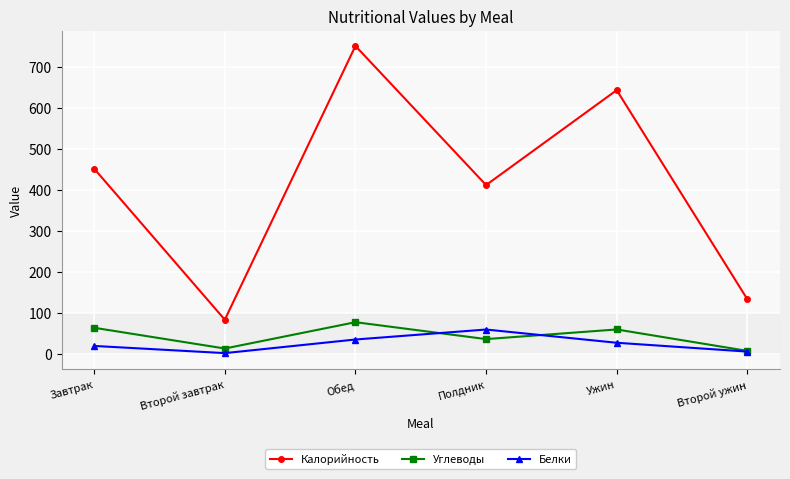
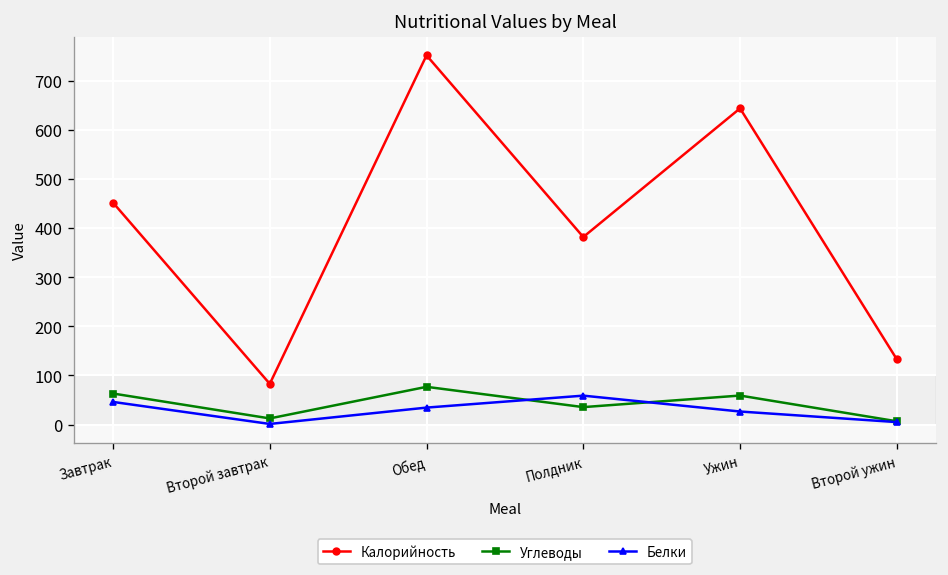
Белки, Завтрак: 20 -> 50
Калорийность, Полдник: 410 -> 380
